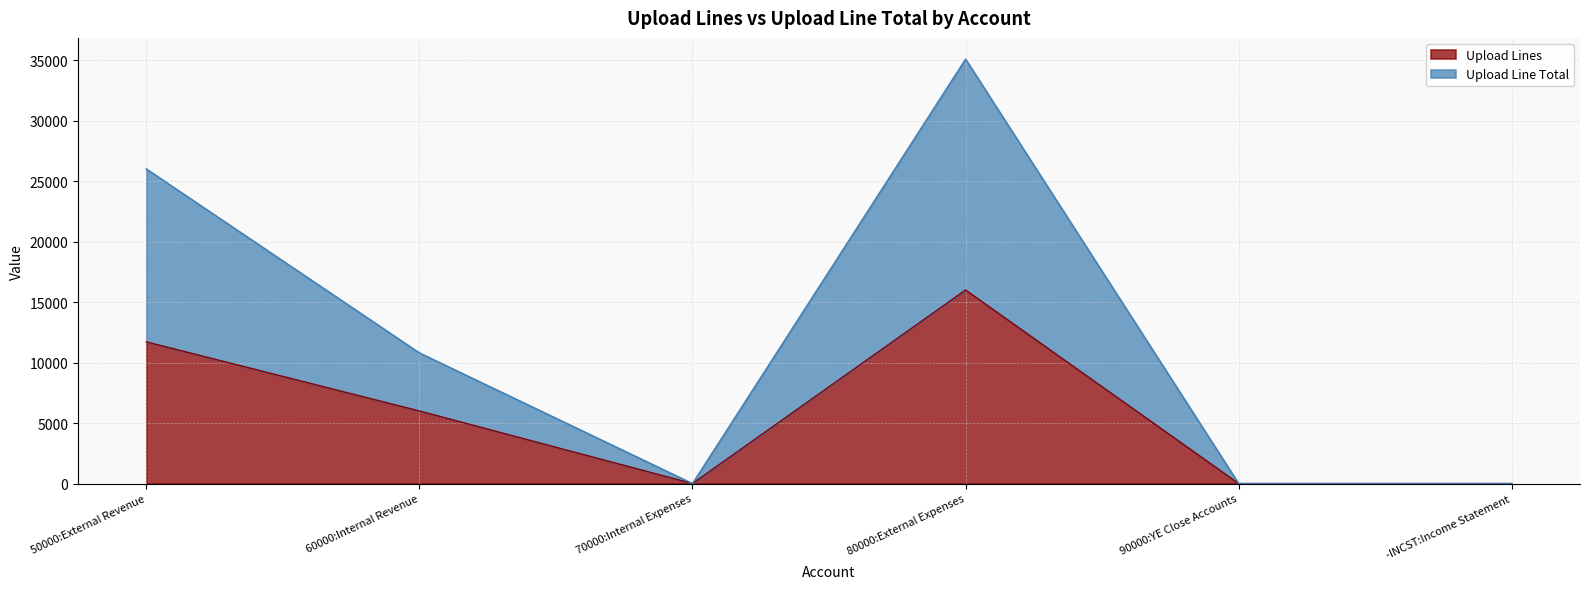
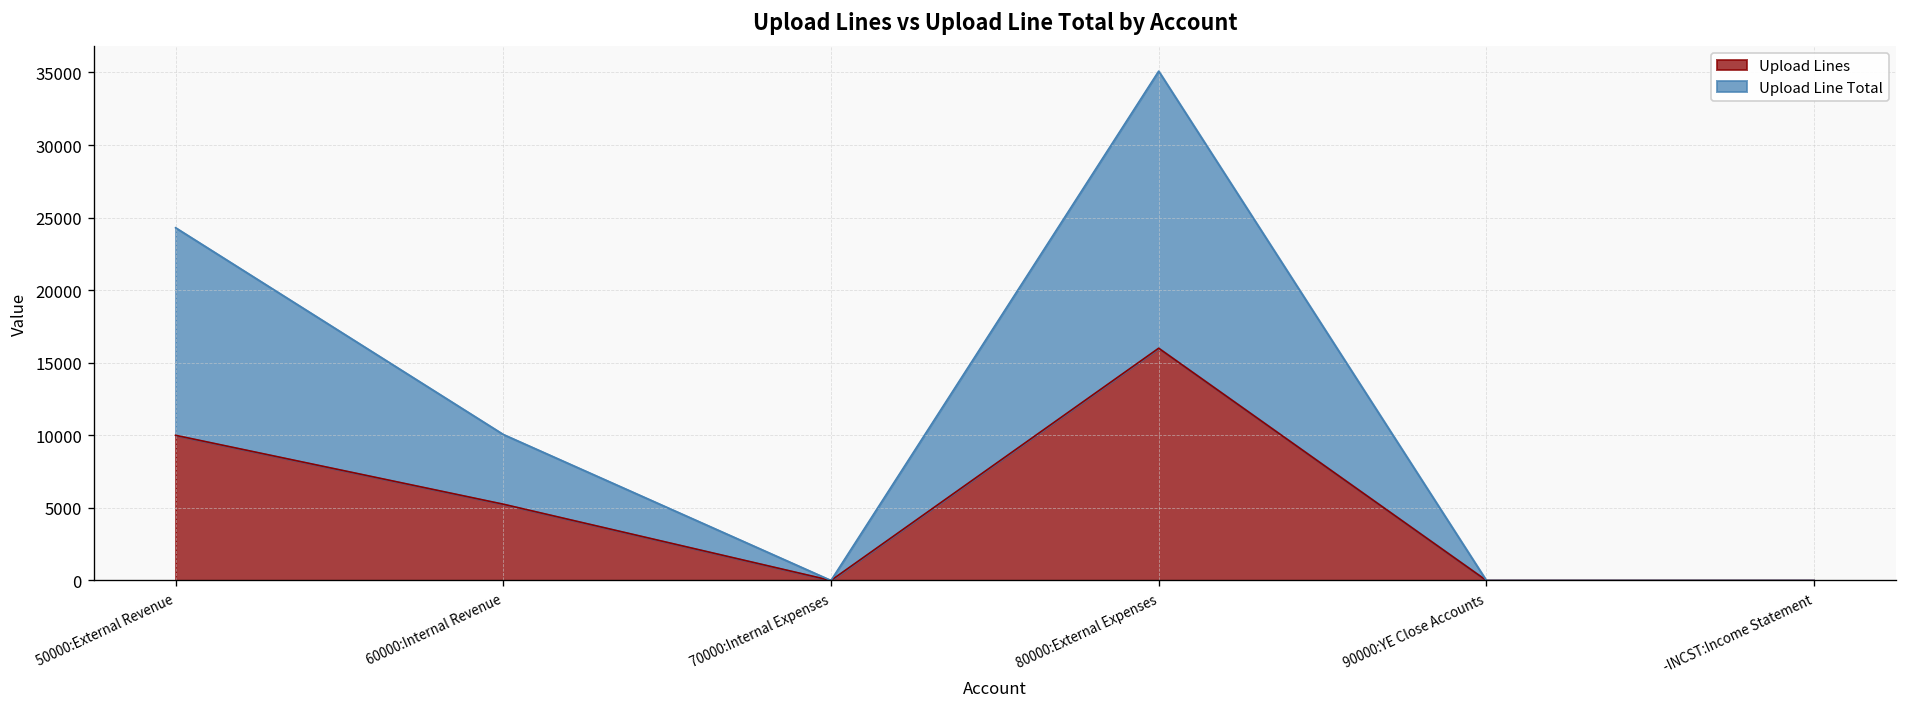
Upload Lines, 50000:External Revenue: 11700 -> 10000
Upload Lines, 60000:Internal Revenue: 6000 -> 5300
